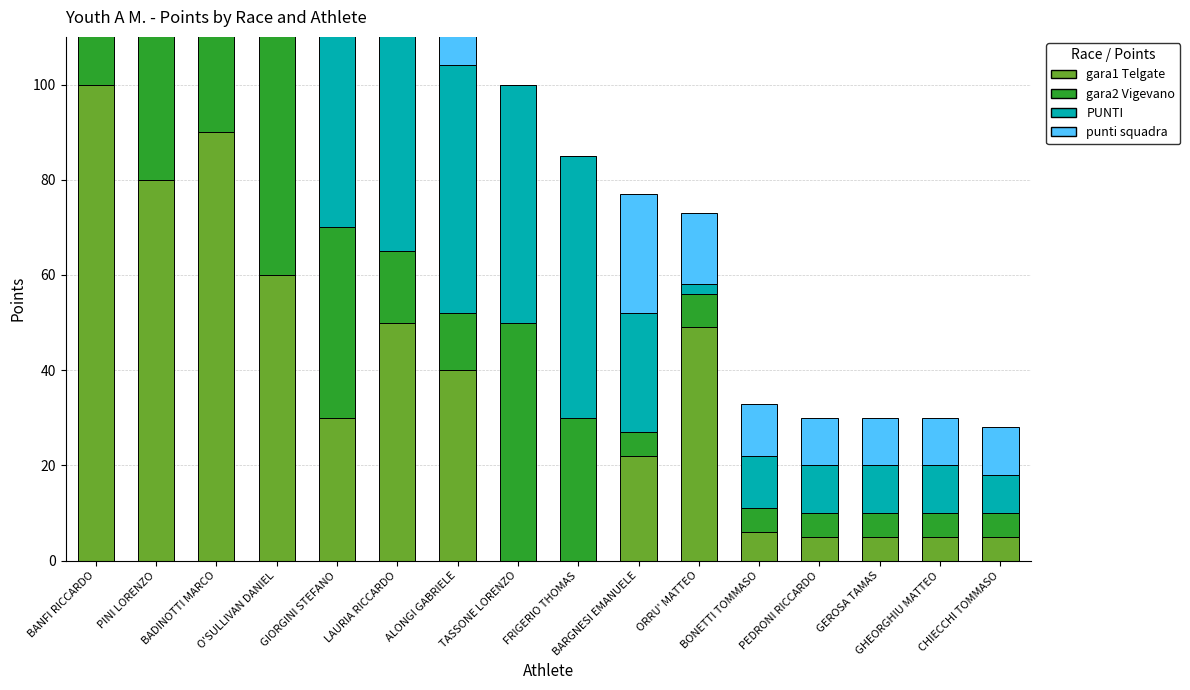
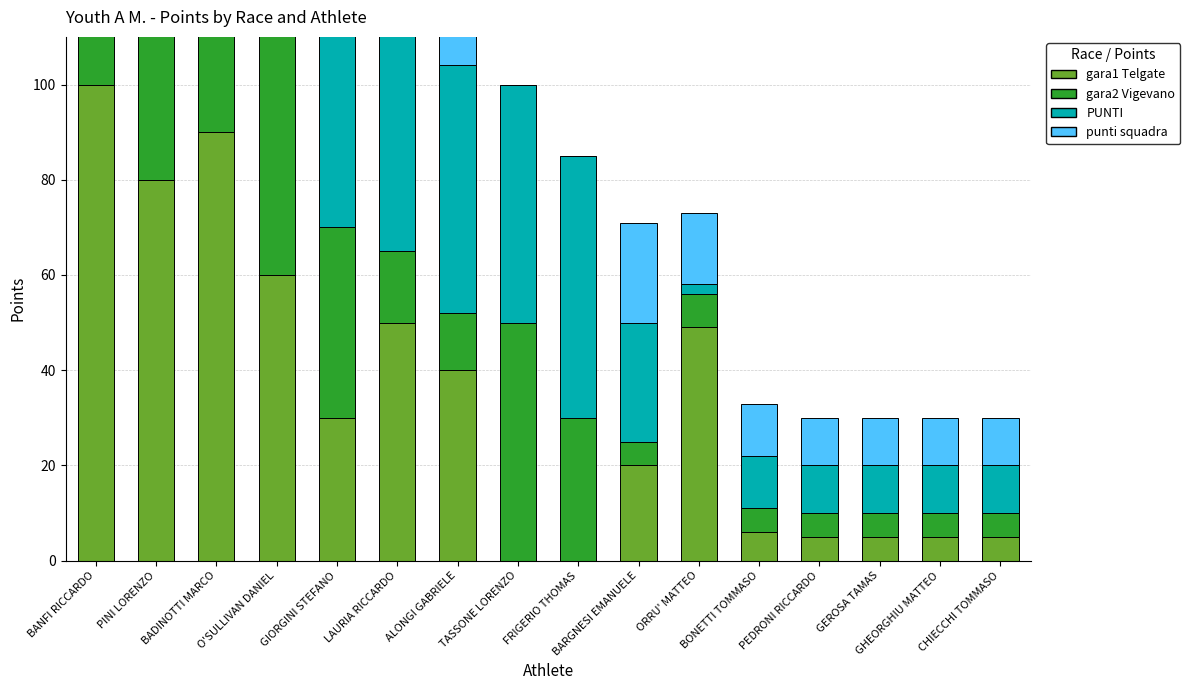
gara1 Telgate, BARGNESI EMANUELE: 22 -> 20
punti squadra, BARGNESI EMANUELE: 25 -> 21
PUNTI, CHIECCHI TOMMASO: 8 -> 10
